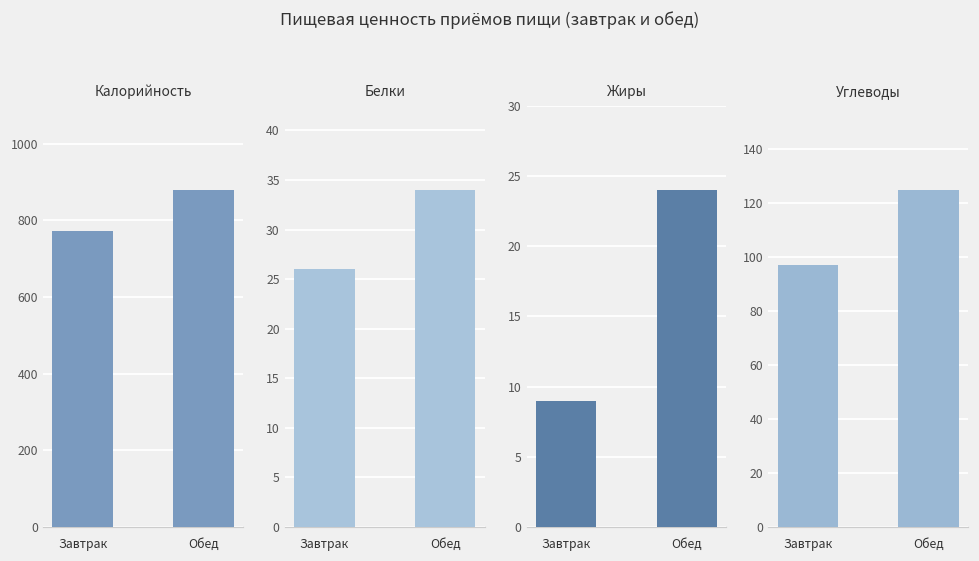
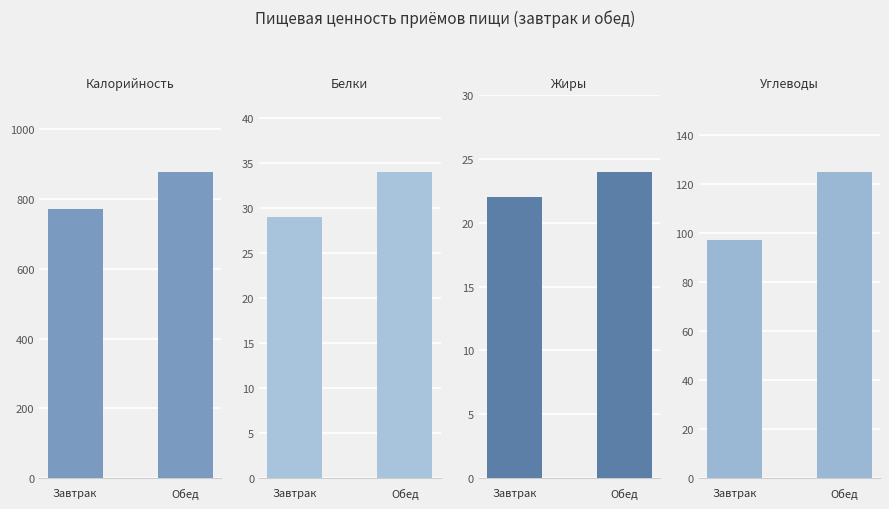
Белки, Завтрак: 26 -> 29
Жиры, Завтрак: 9 -> 22
